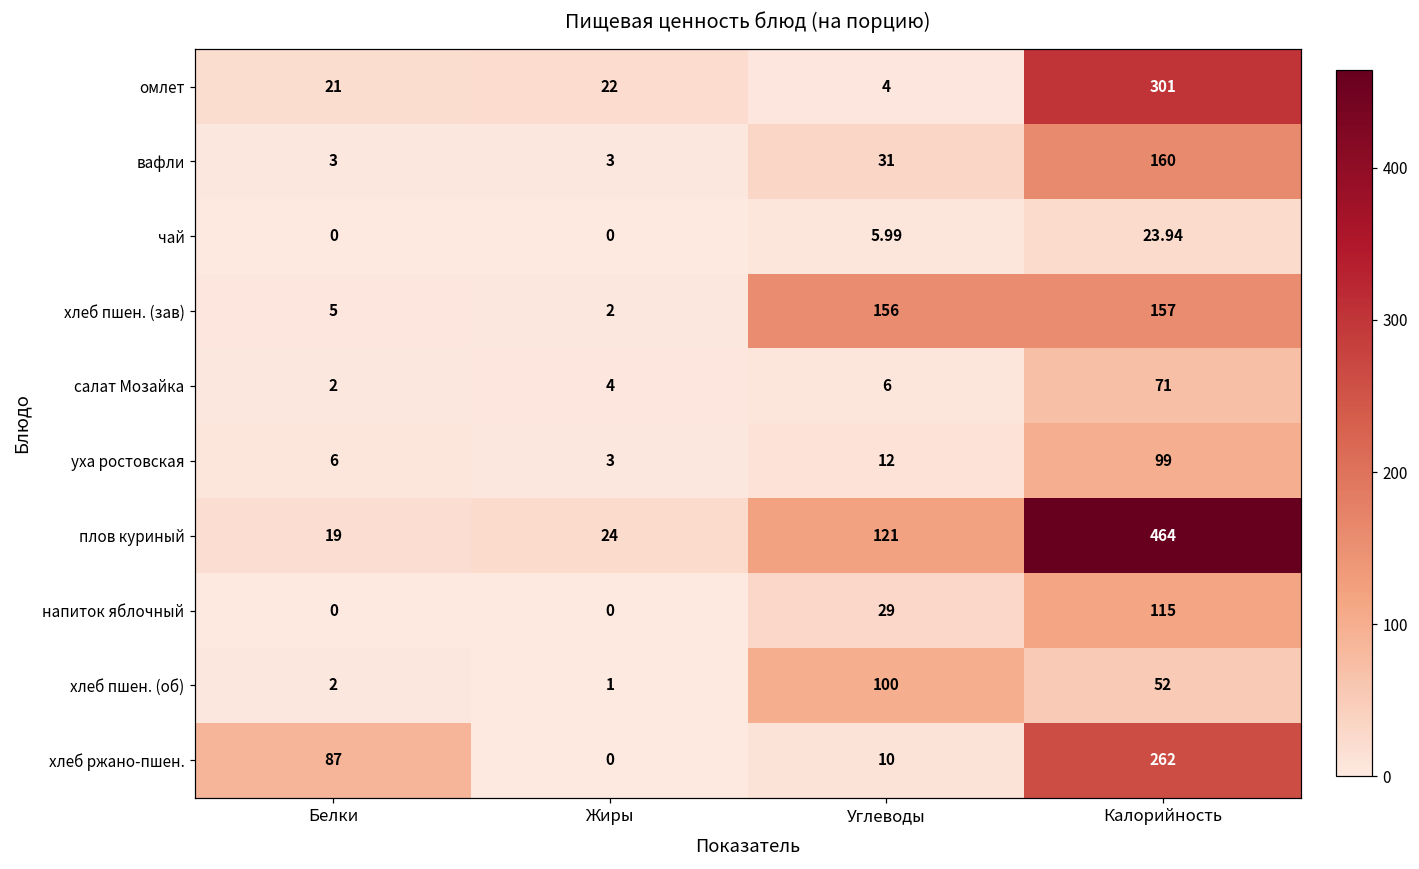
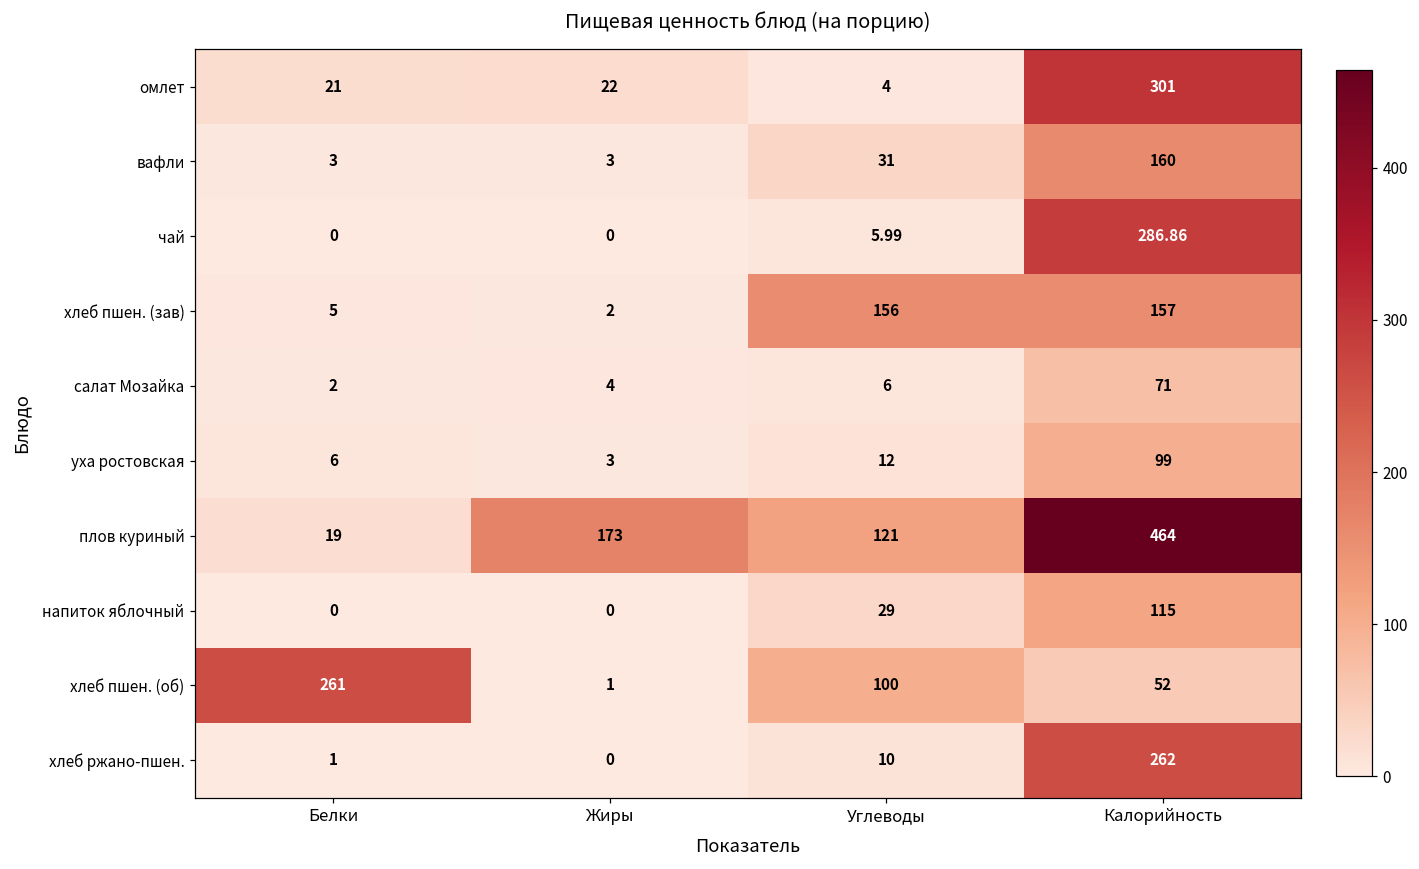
чай, Калорийность: 23.94 -> 286.86
плов куриный, Жиры: 24 -> 173
хлеб пшен. (об), Белки: 2 -> 261
хлеб ржано-пшен., Белки: 87 -> 1
